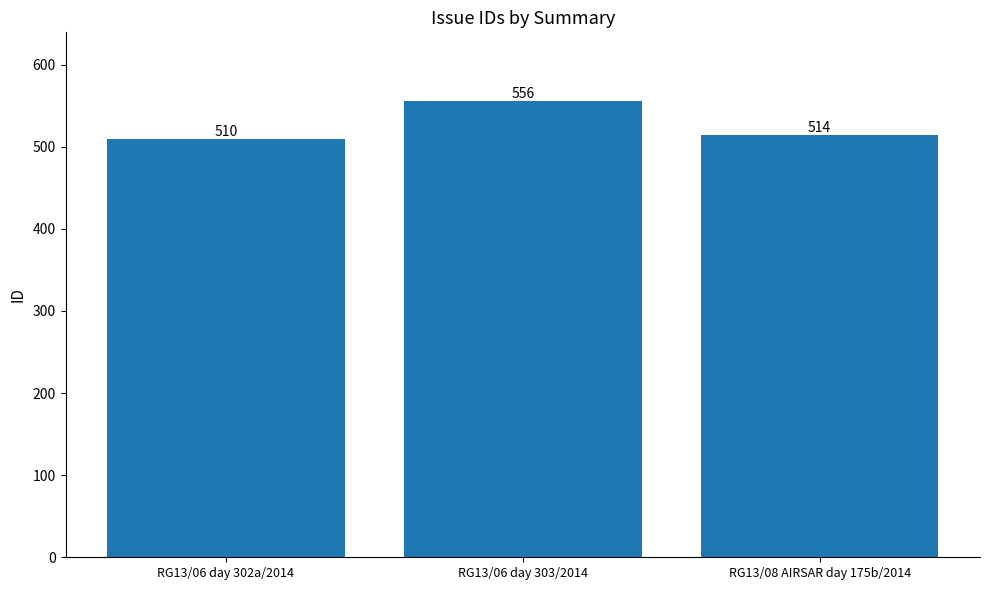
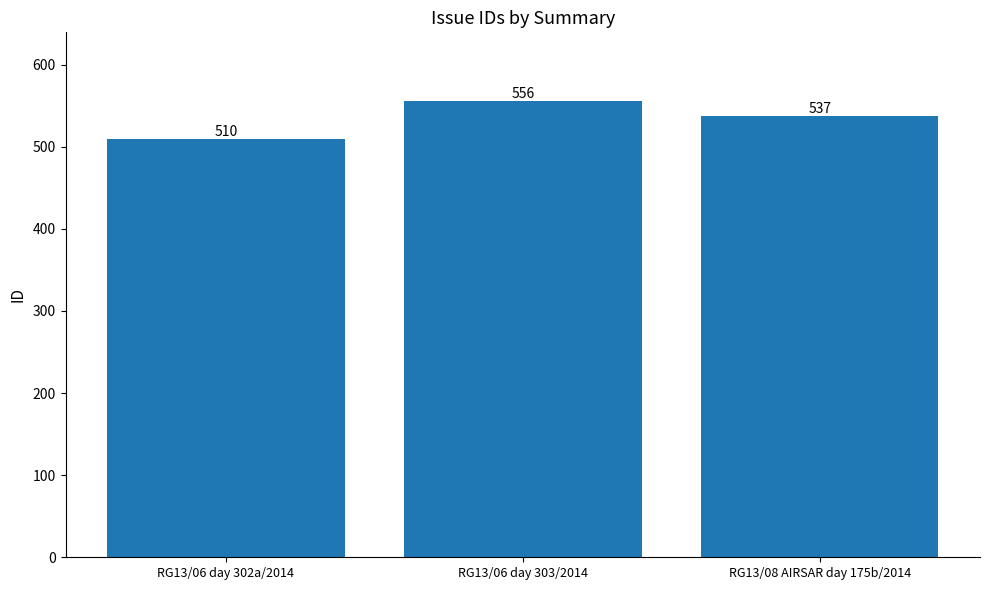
RG13/08 AIRSAR day 175b/2014: 514 -> 537
